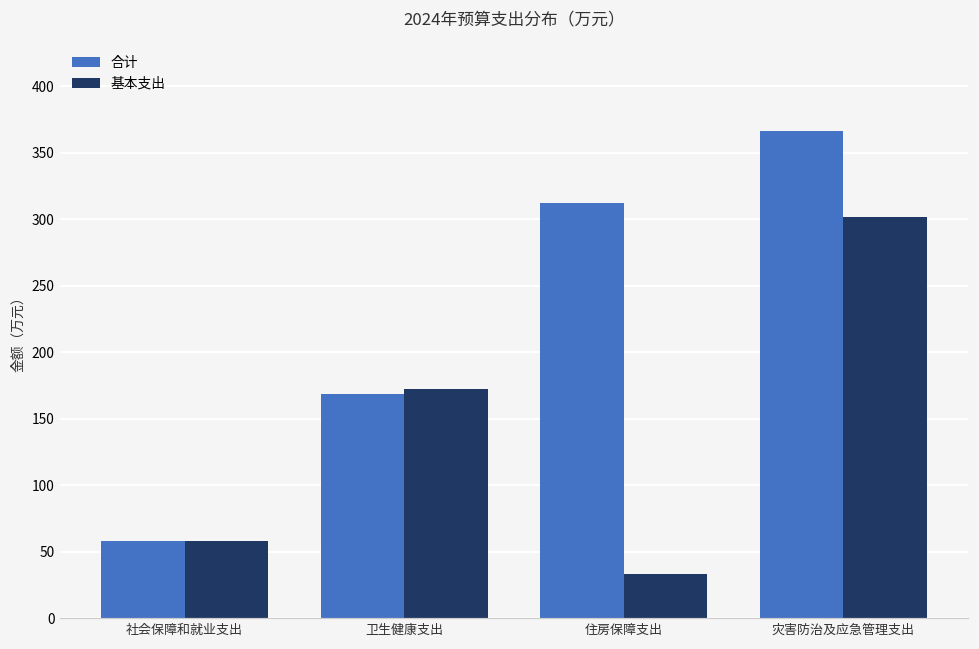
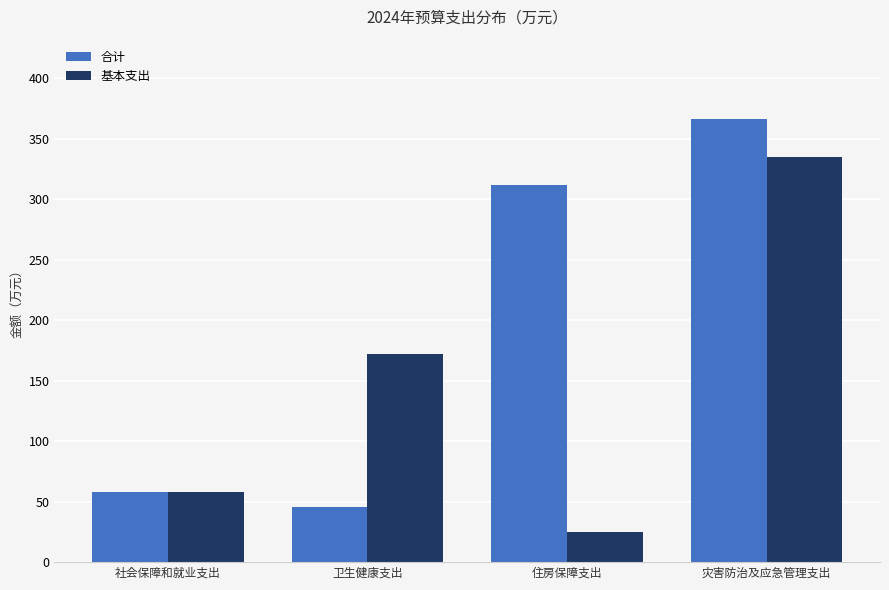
合计, 卫生健康支出: 169 -> 46
基本支出, 住房保障支出: 33 -> 25
基本支出, 灾害防治及应急管理支出: 301 -> 335
